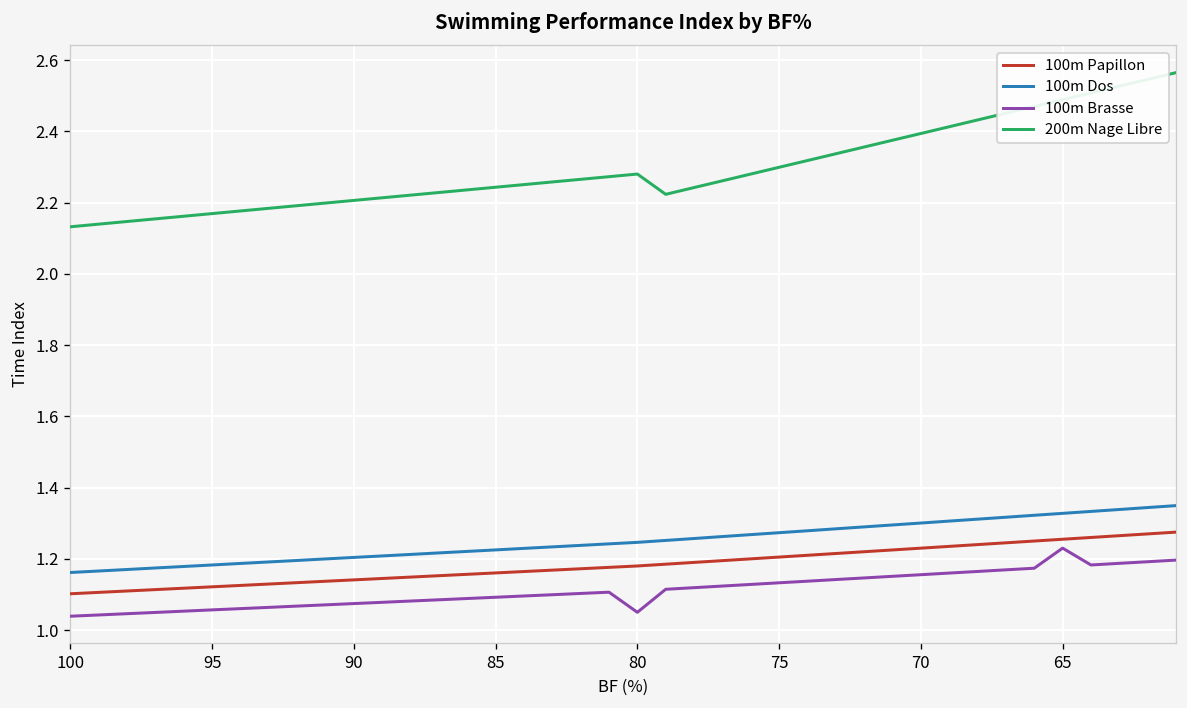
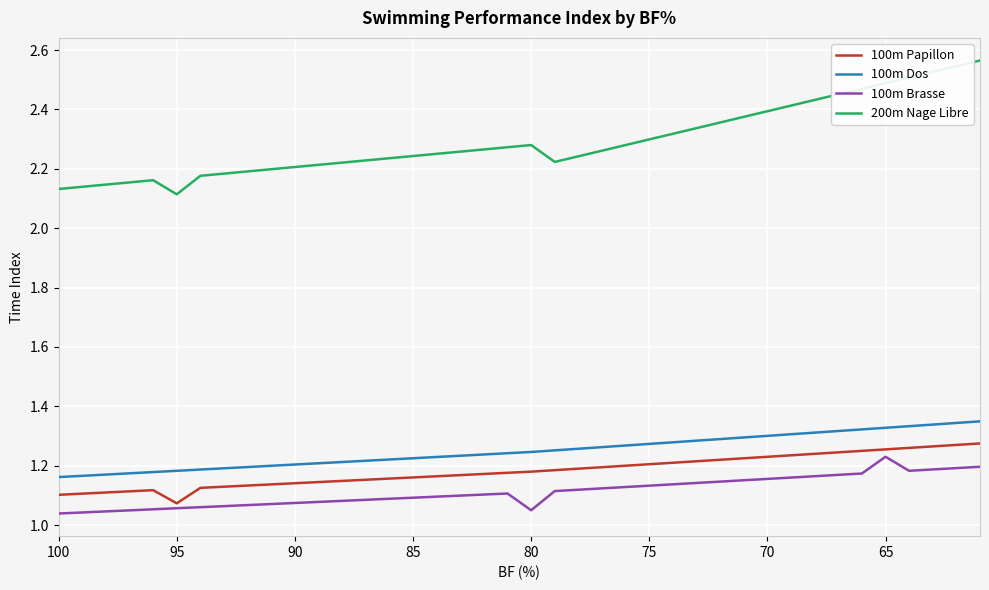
100m Papillon, 95: 1.12 -> 1.07
200m Nage Libre, 95: 2.17 -> 2.11
